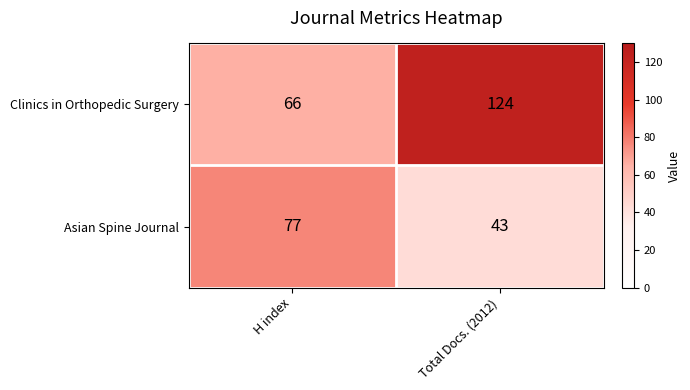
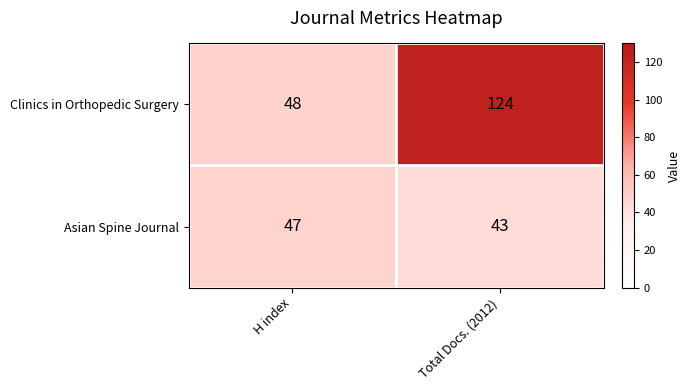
Clinics in Orthopedic Surgery, H index: 66 -> 48
Asian Spine Journal, H index: 77 -> 47
